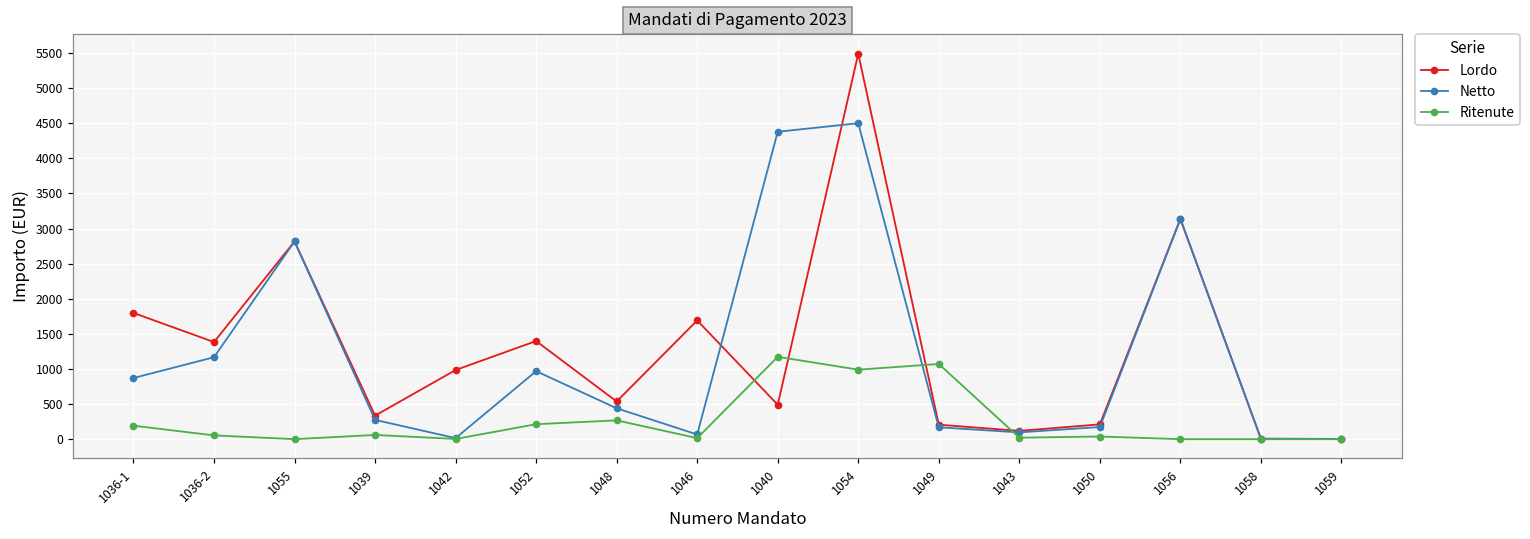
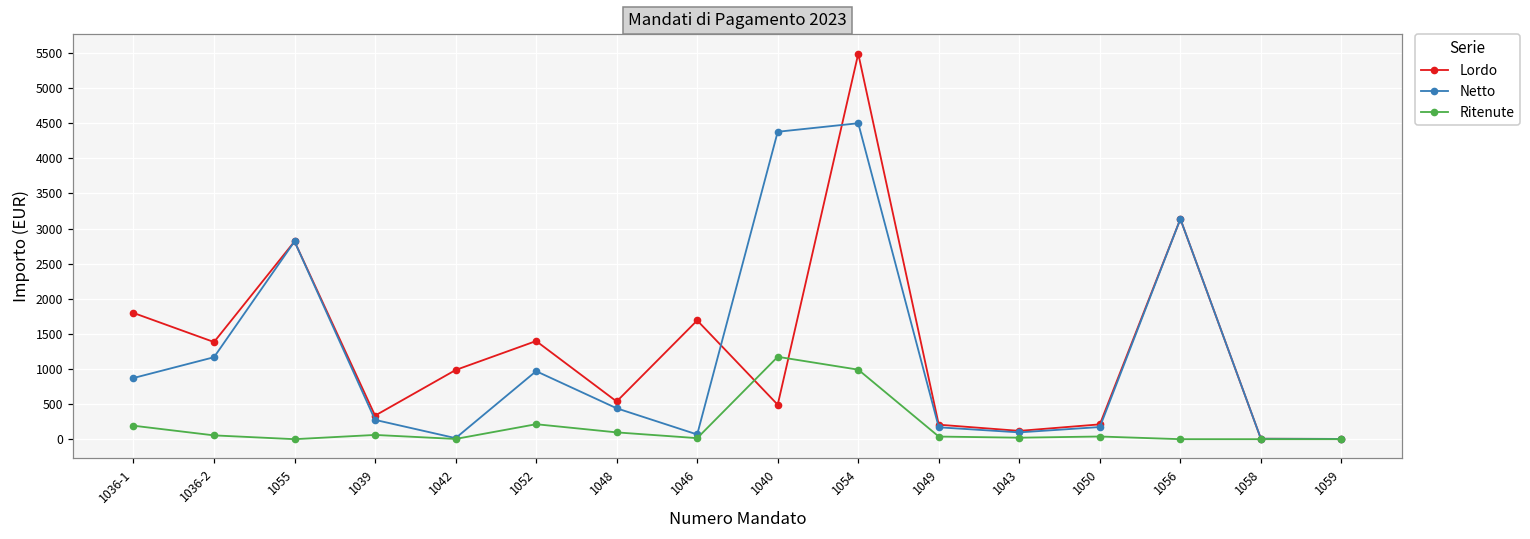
Ritenute, 1048: 300 -> 100
Ritenute, 1049: 1100 -> 0
